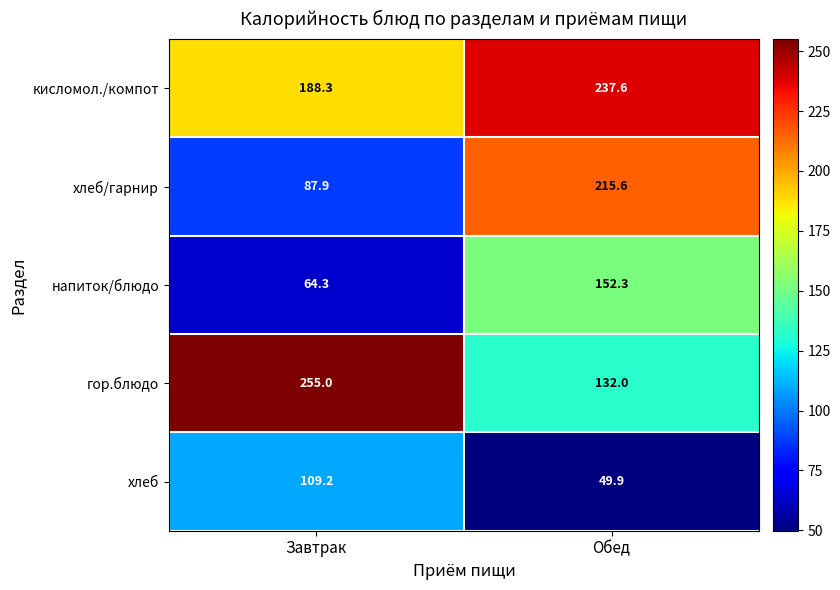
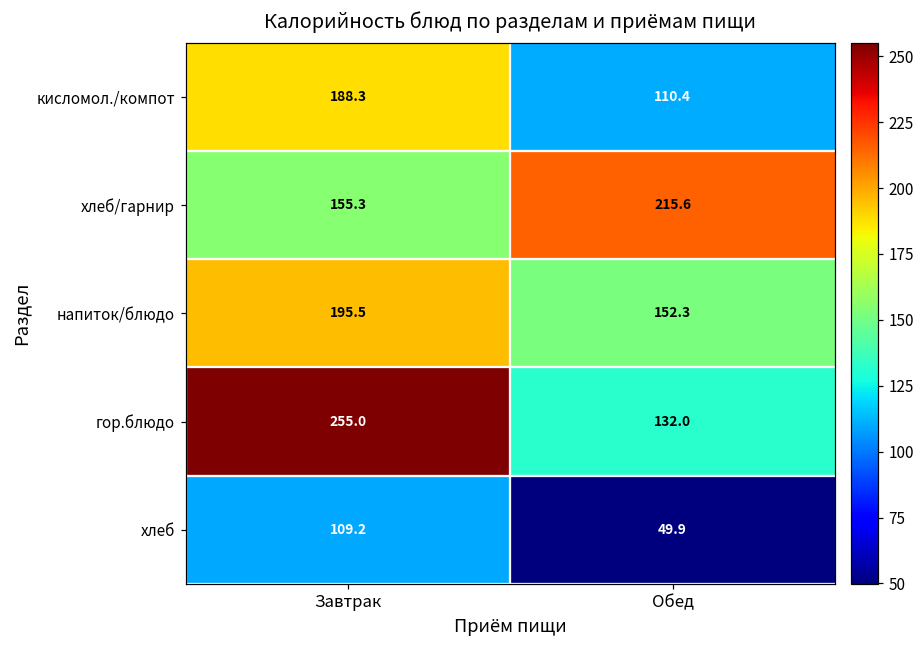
кисломол./компот, Обед: 237.6 -> 110.4
хлеб/гарнир, Завтрак: 87.9 -> 155.3
напиток/блюдо, Завтрак: 64.3 -> 195.5
